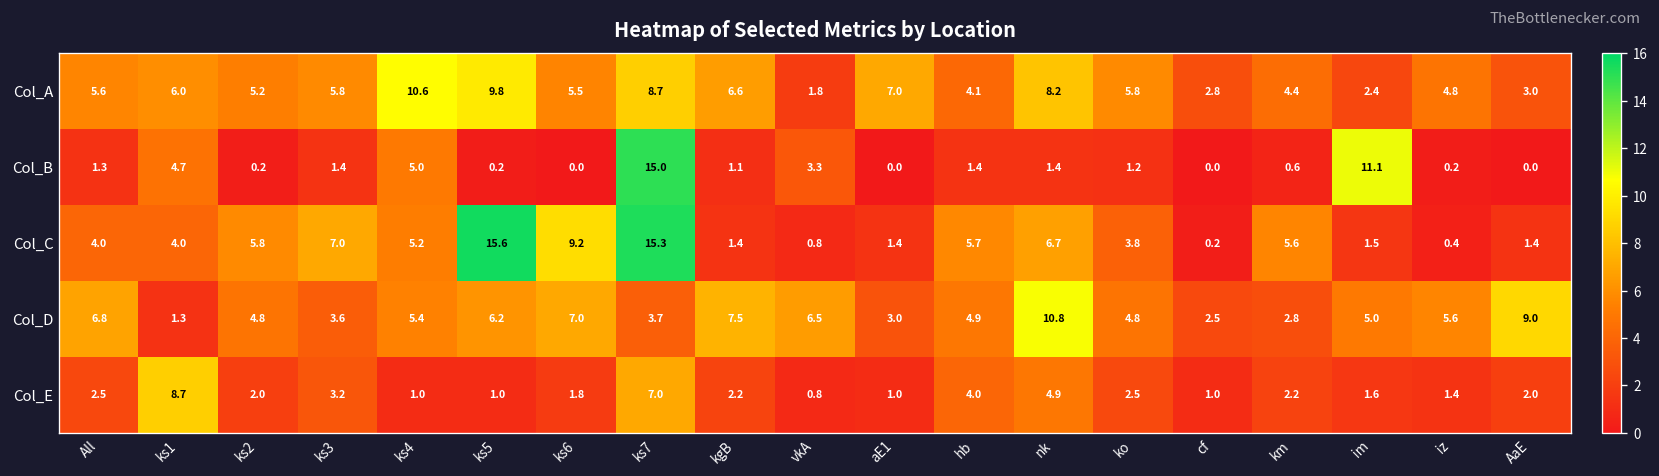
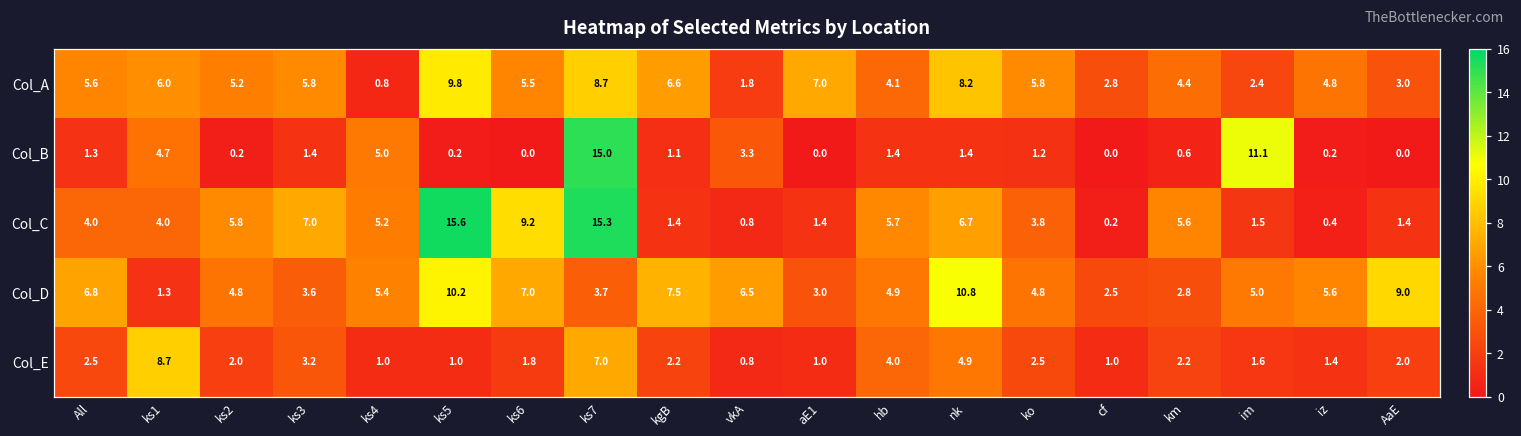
Col_A, ks4: 10.6 -> 0.8
Col_D, ks5: 6.2 -> 10.2
